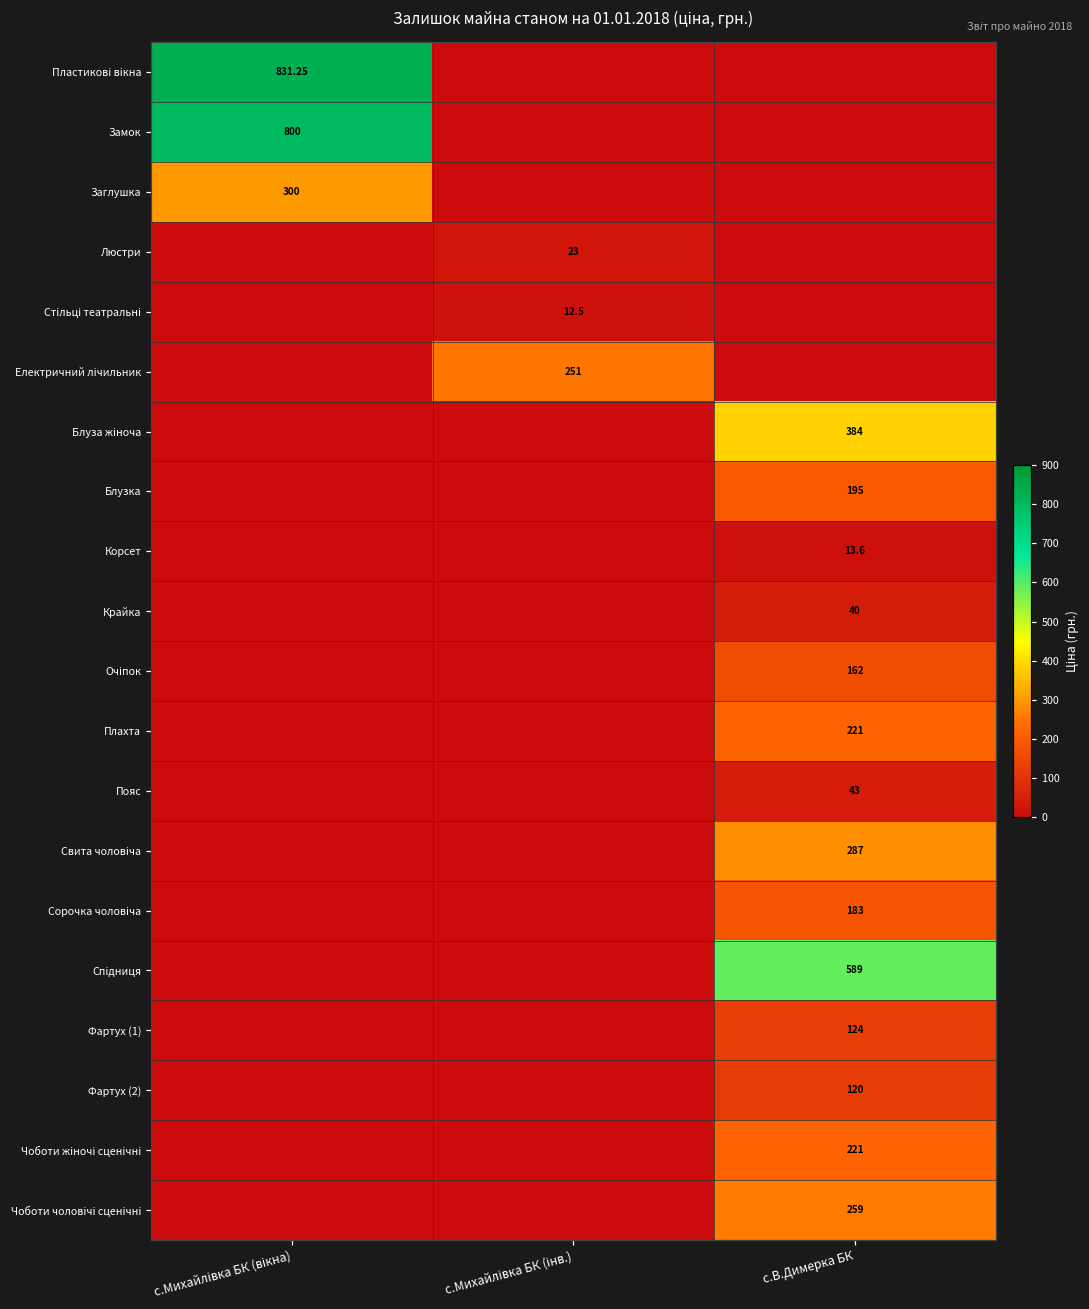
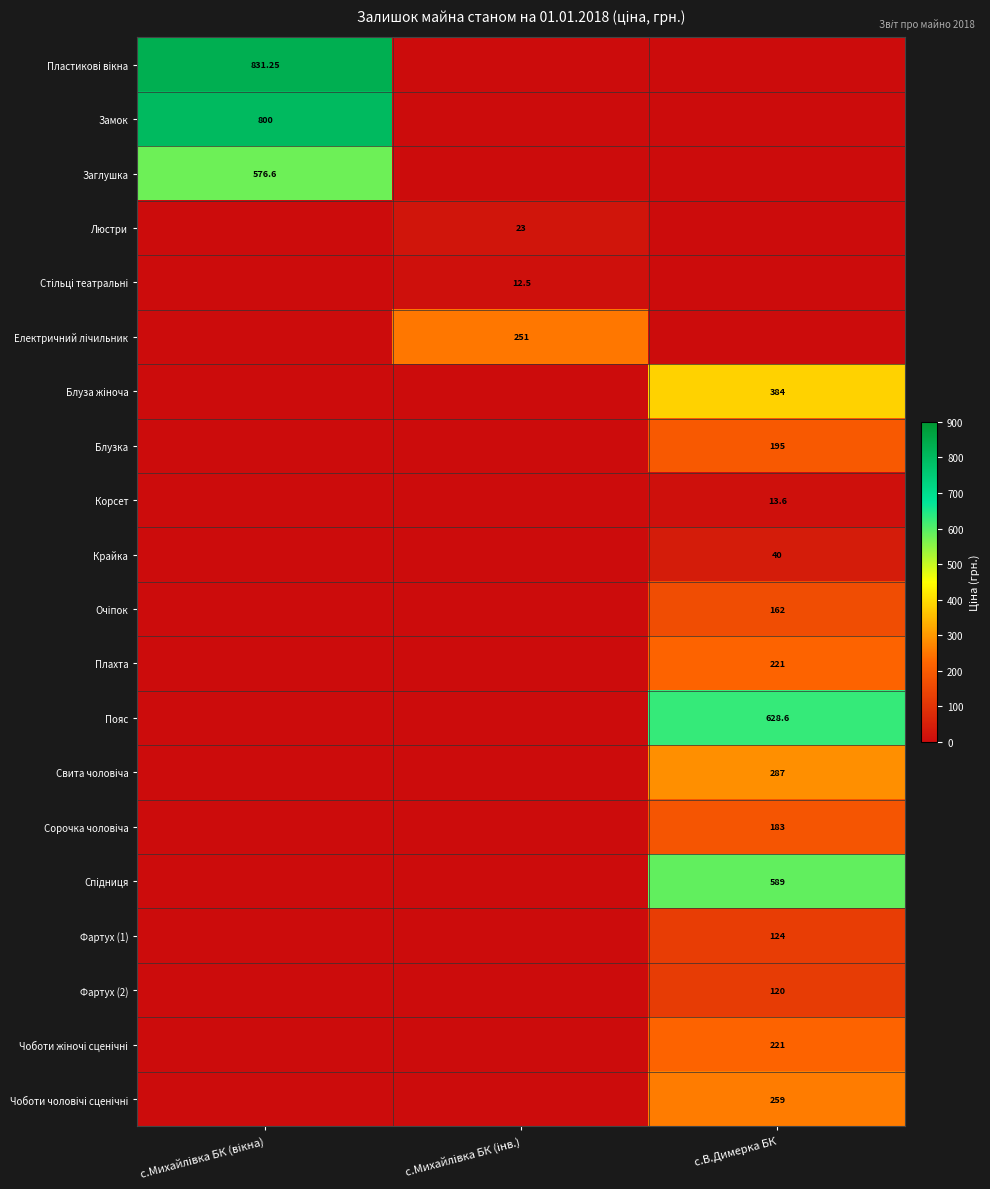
Заглушка, с.Михайлівка БК (вікна): 300 -> 576.6
Пояс, с.В.Димерка БК: 43 -> 628.6
